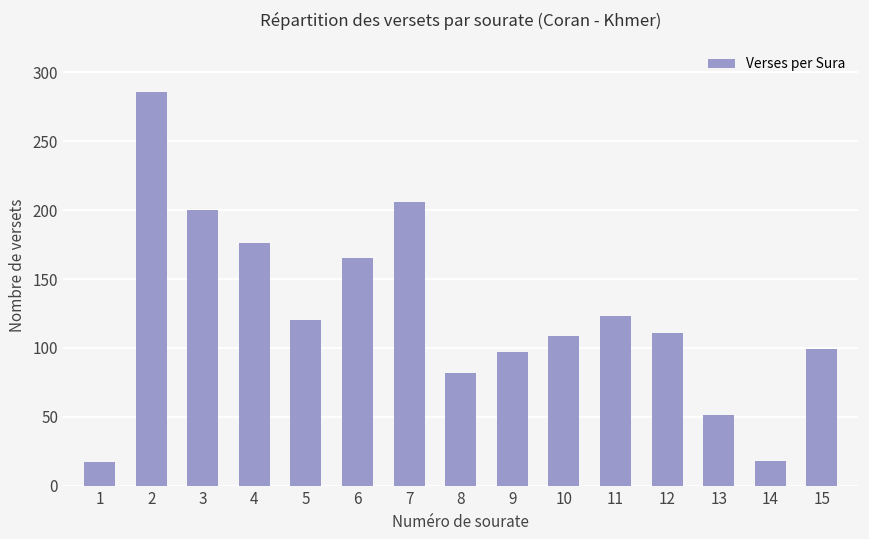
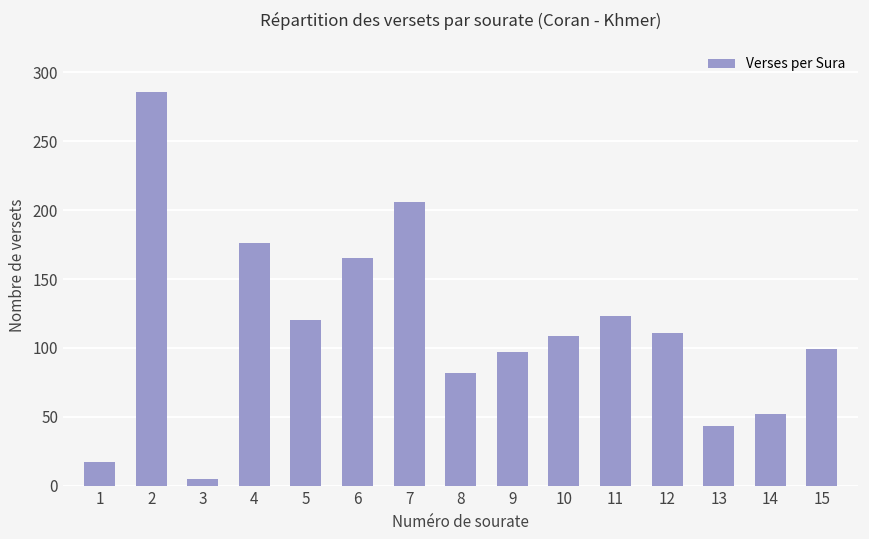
3: 200 -> 5
13: 51 -> 43
14: 18 -> 52
